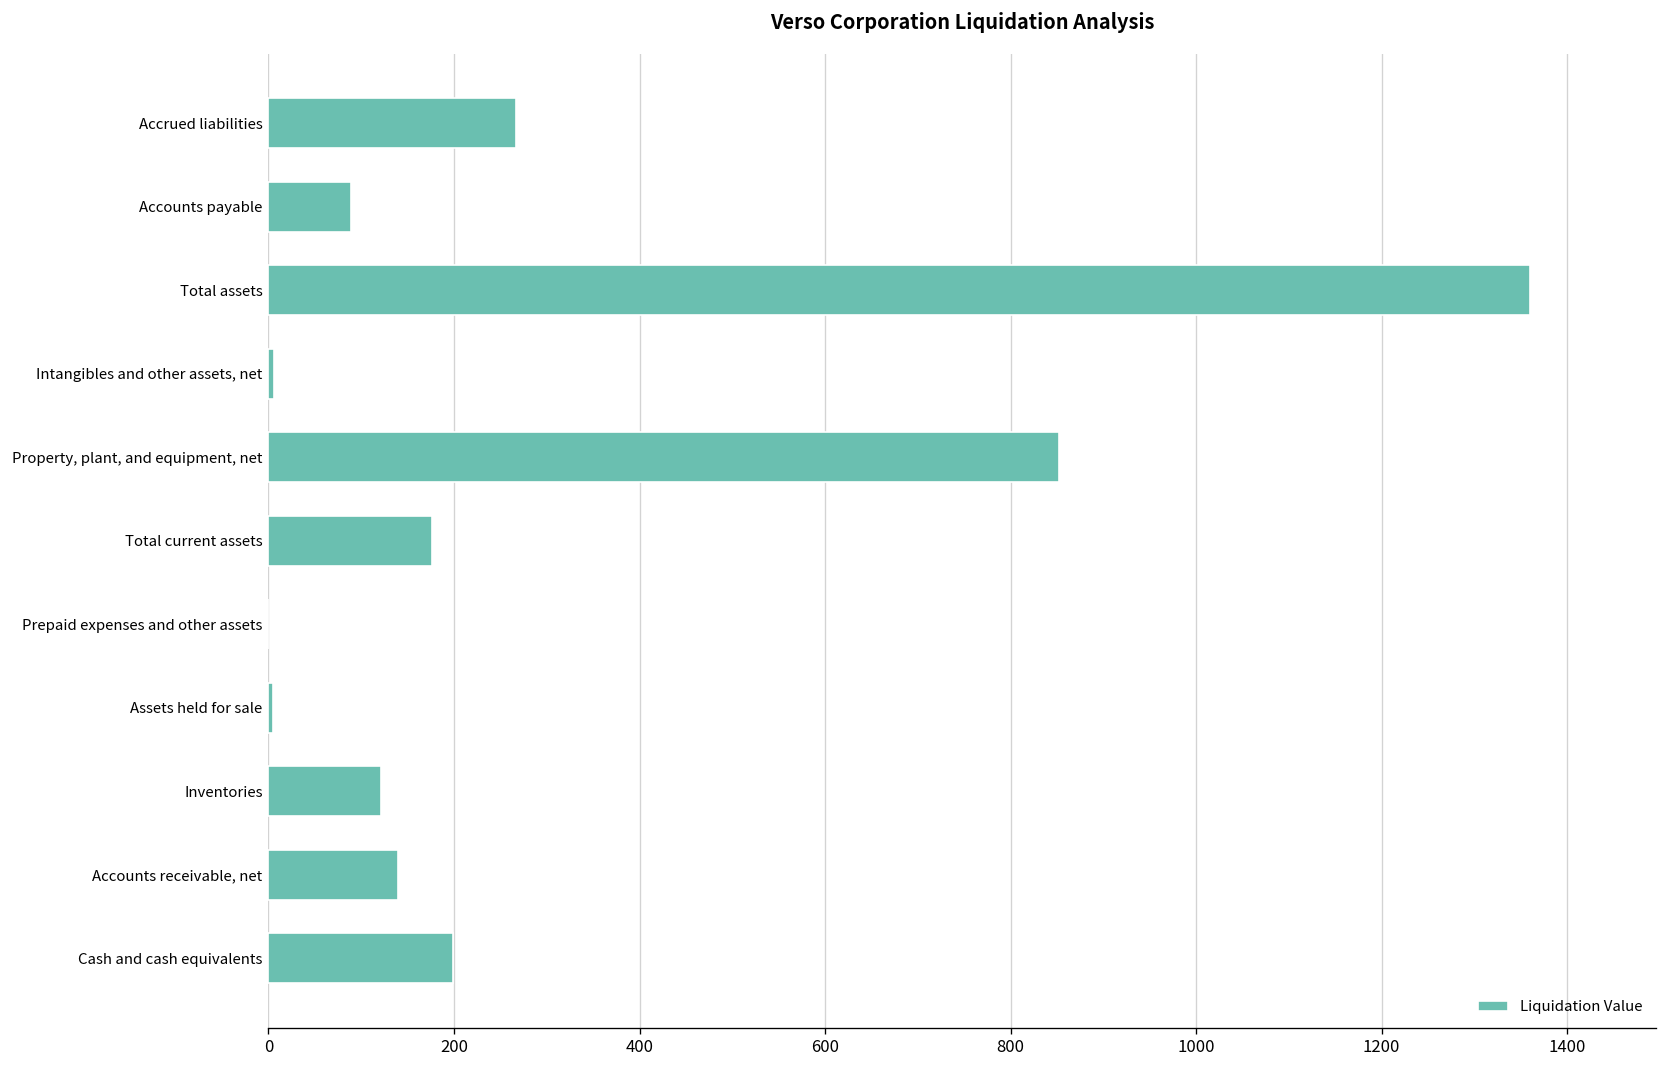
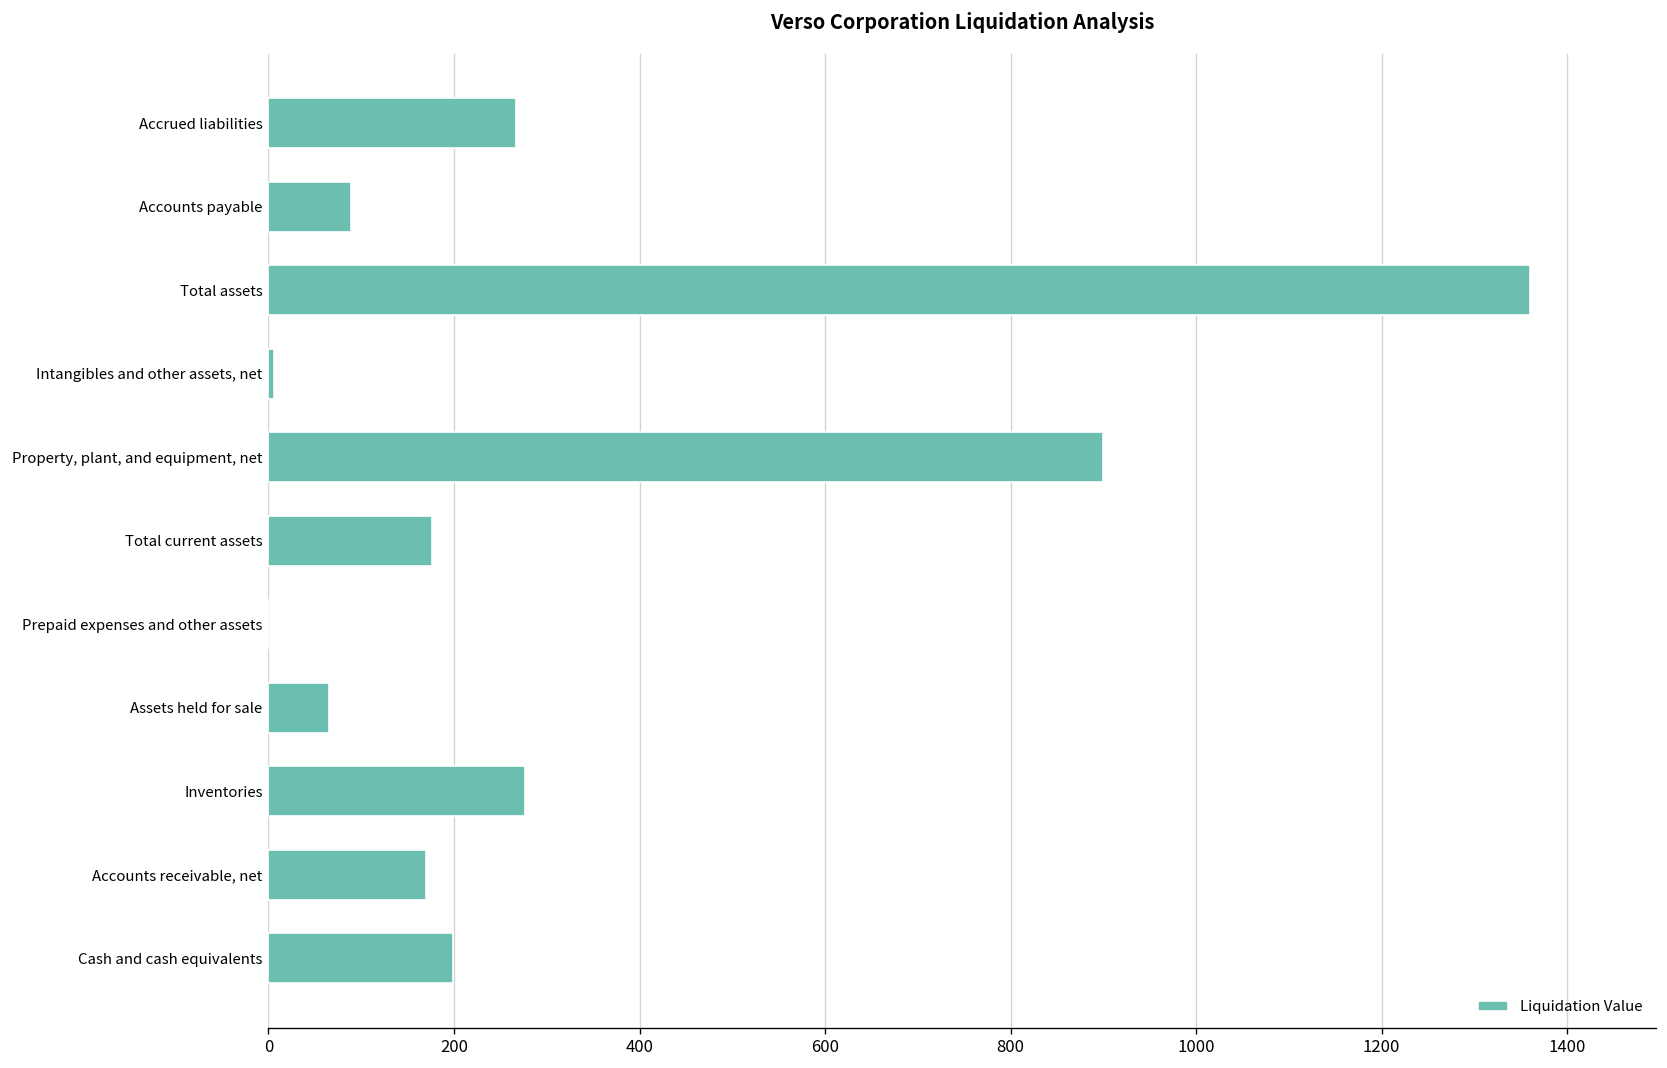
Property, plant, and equipment, net: 850 -> 900
Assets held for sale: 10 -> 70
Inventories: 120 -> 280
Accounts receivable, net: 140 -> 170
